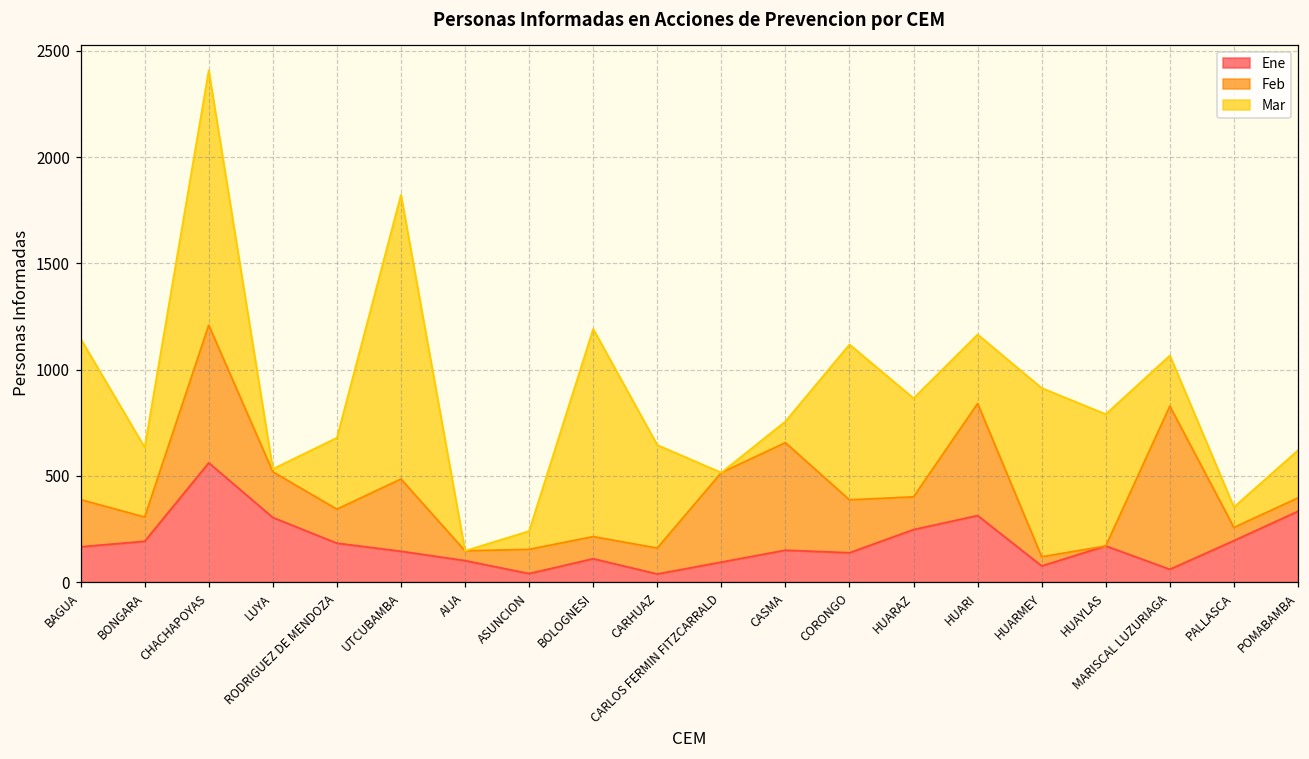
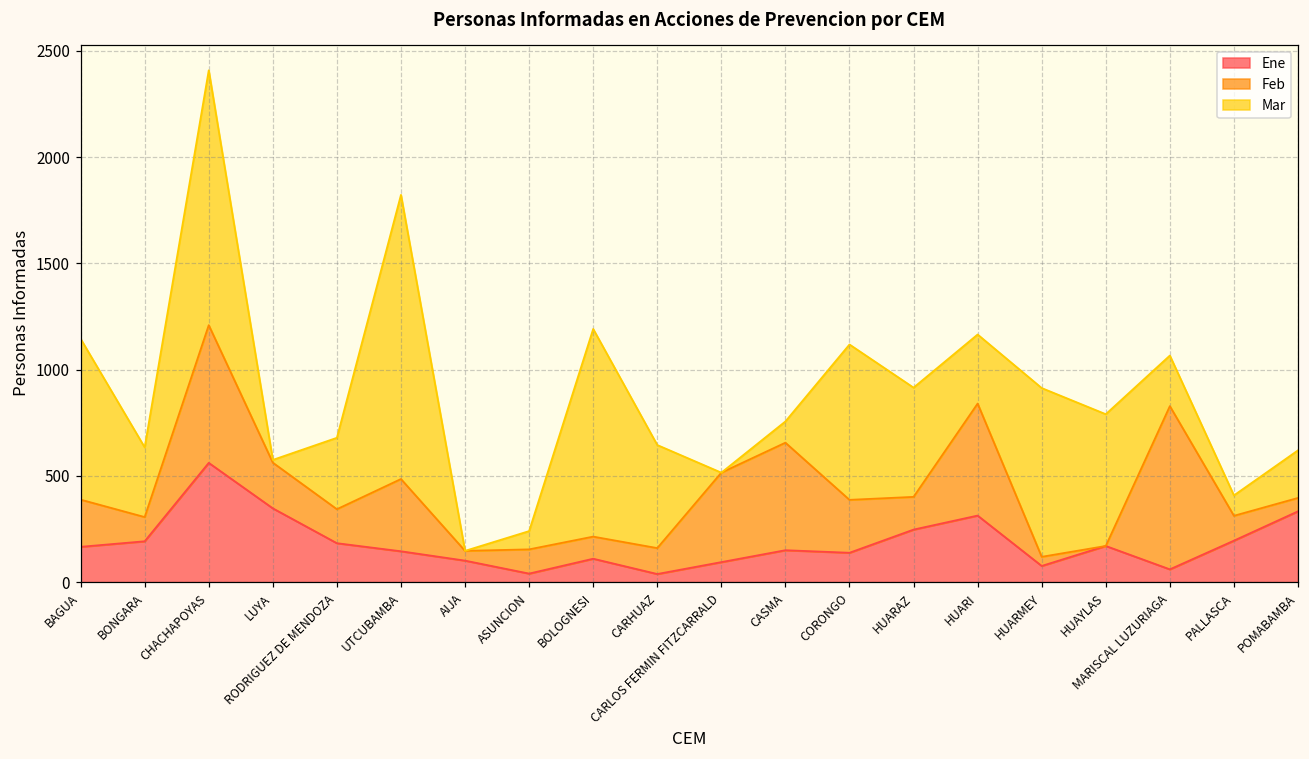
Ene, LUYA: 300 -> 350
Mar, HUARAZ: 460 -> 510
Feb, PALLASCA: 60 -> 120
